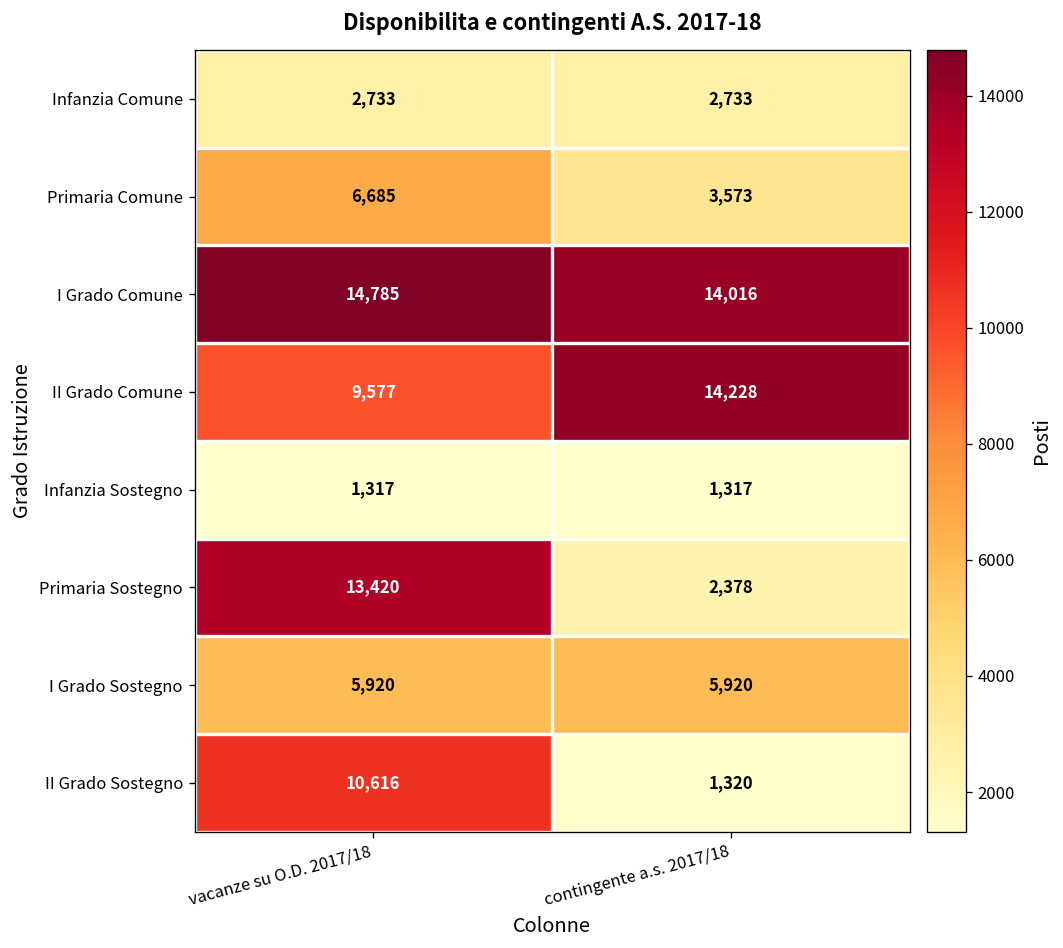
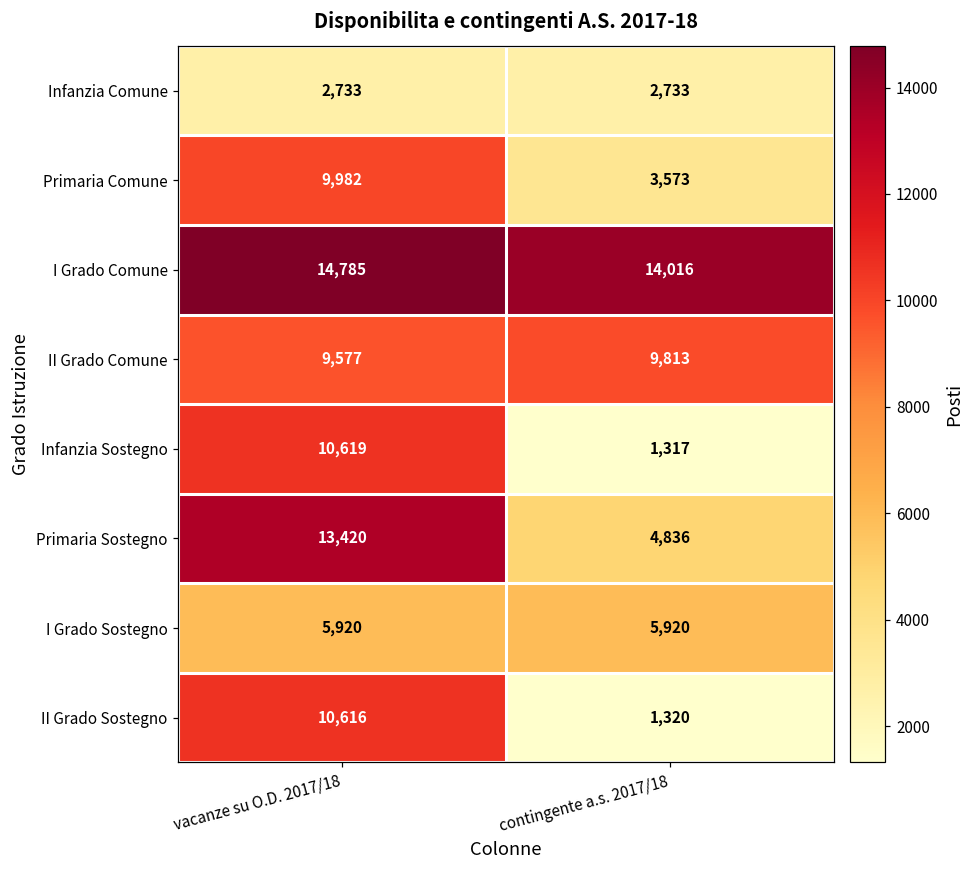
Primaria Comune, vacanze su O.D. 2017/18: 6,685 -> 9,982
II Grado Comune, contingente a.s. 2017/18: 14,228 -> 9,813
Infanzia Sostegno, vacanze su O.D. 2017/18: 1,317 -> 10,619
Primaria Sostegno, contingente a.s. 2017/18: 2,378 -> 4,836
